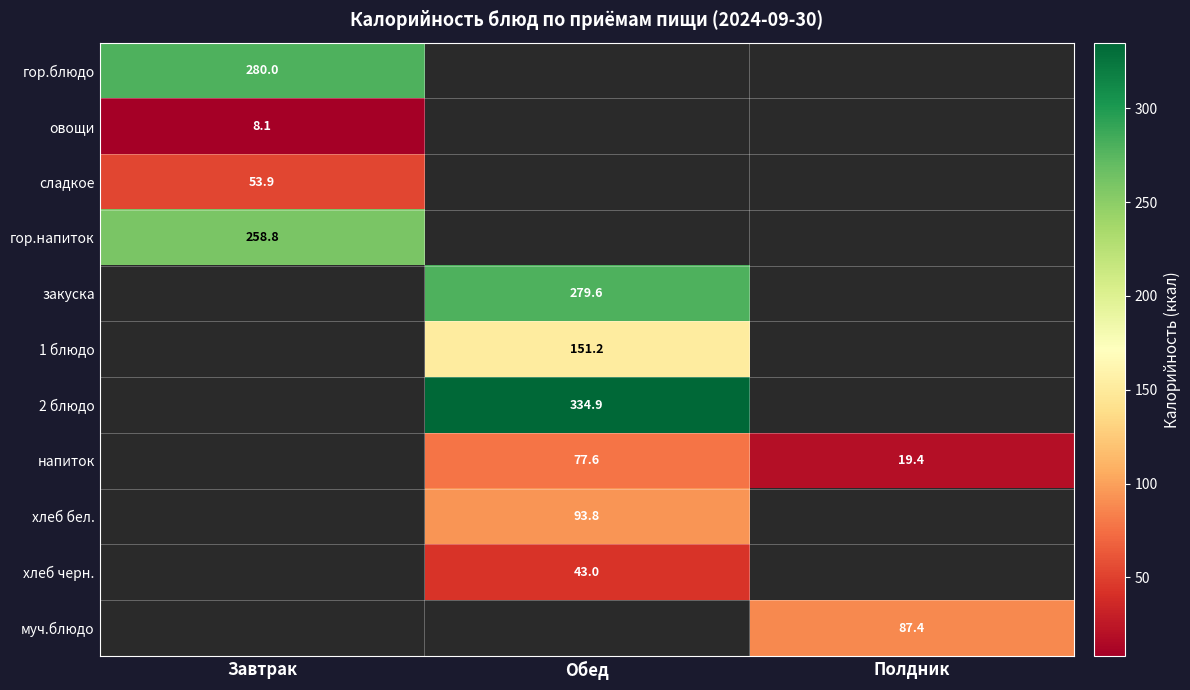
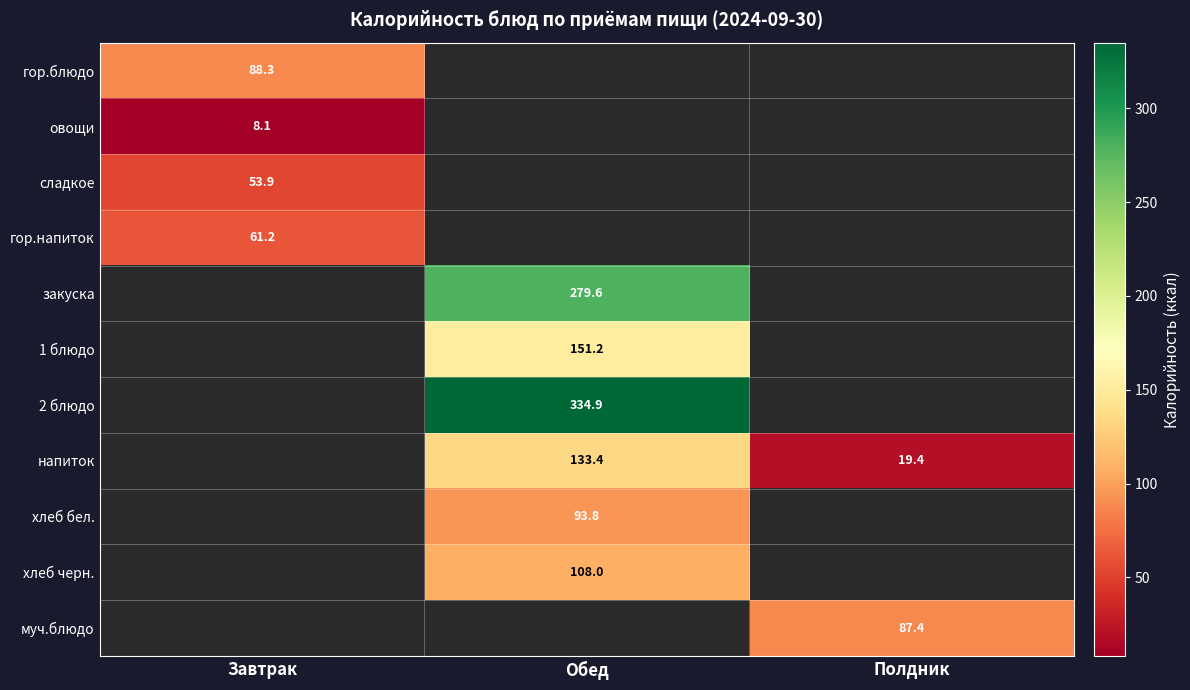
гор.блюдо, Завтрак: 280.0 -> 88.3
гор.напиток, Завтрак: 258.8 -> 61.2
напиток, Обед: 77.6 -> 133.4
хлеб черн., Обед: 43.0 -> 108.0
